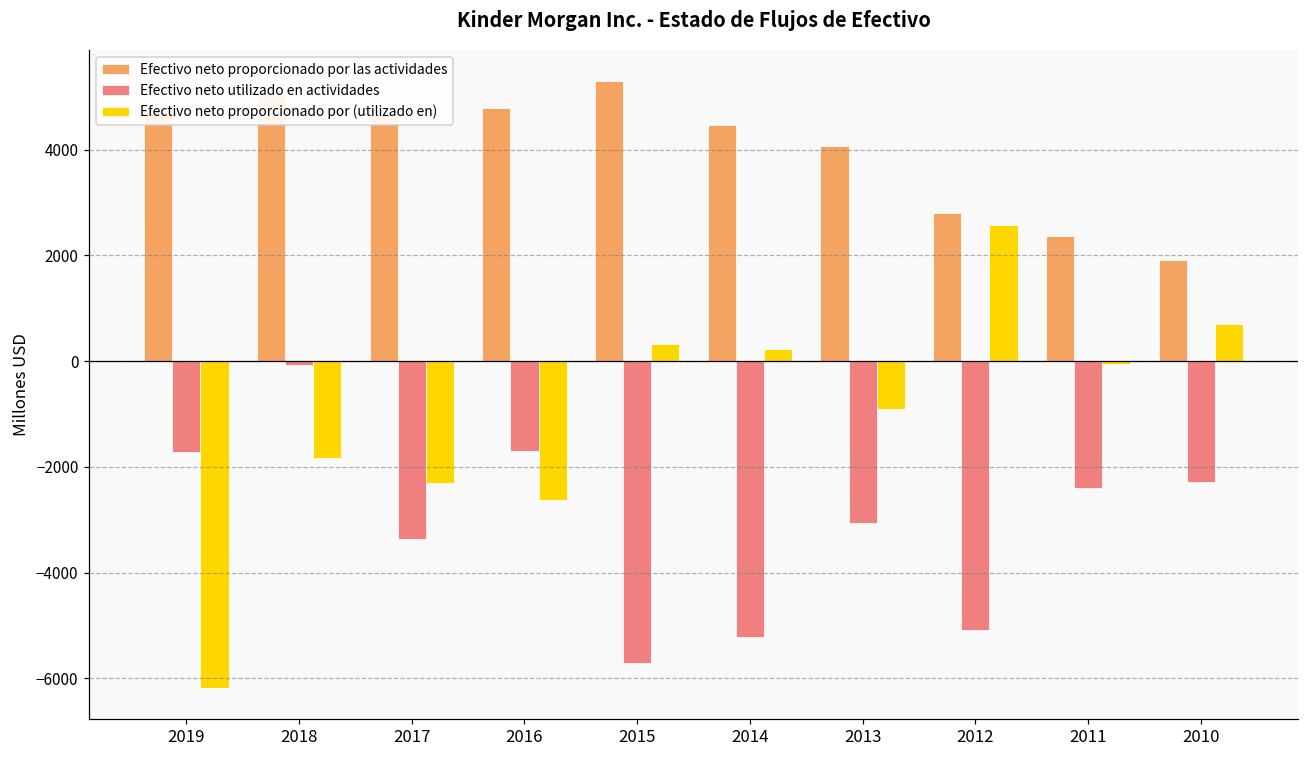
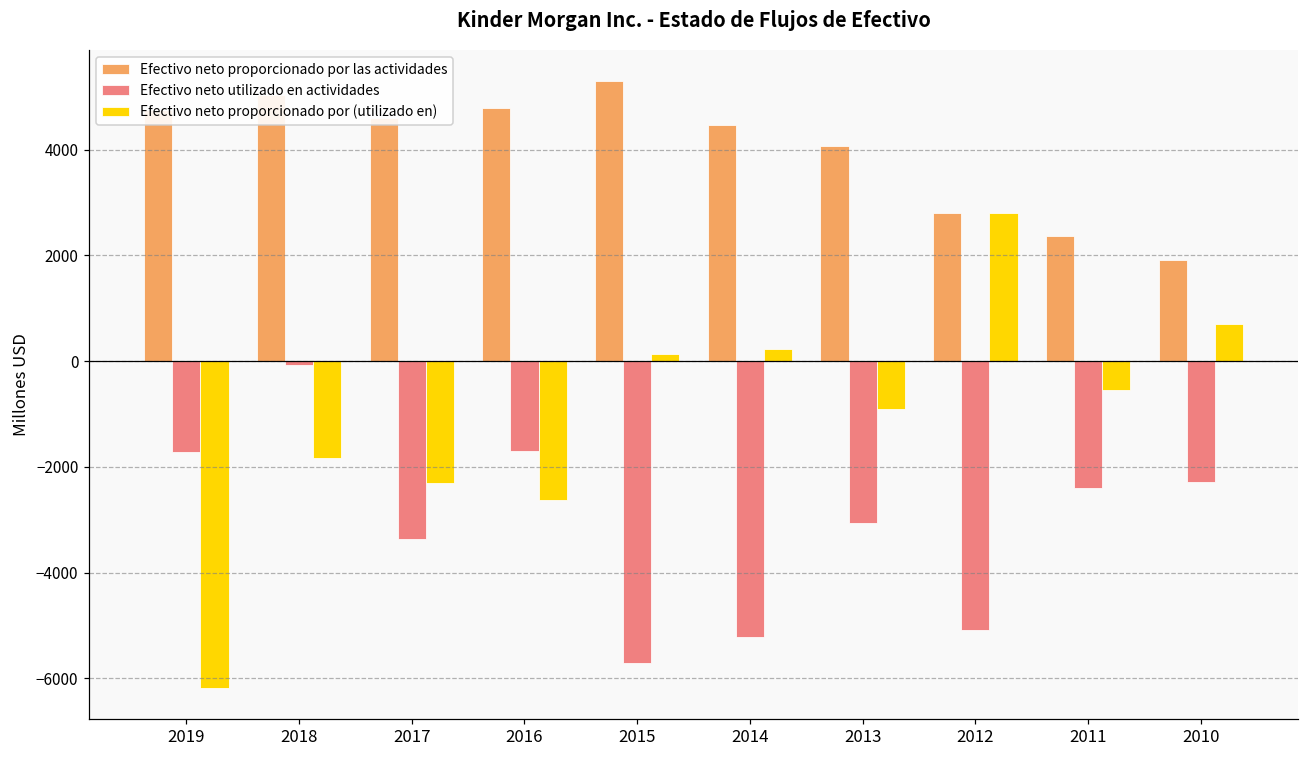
Efectivo neto proporcionado por (utilizado en), 2015: 300 -> 100
Efectivo neto proporcionado por (utilizado en), 2012: 2600 -> 2800
Efectivo neto proporcionado por (utilizado en), 2011: -100 -> -500
